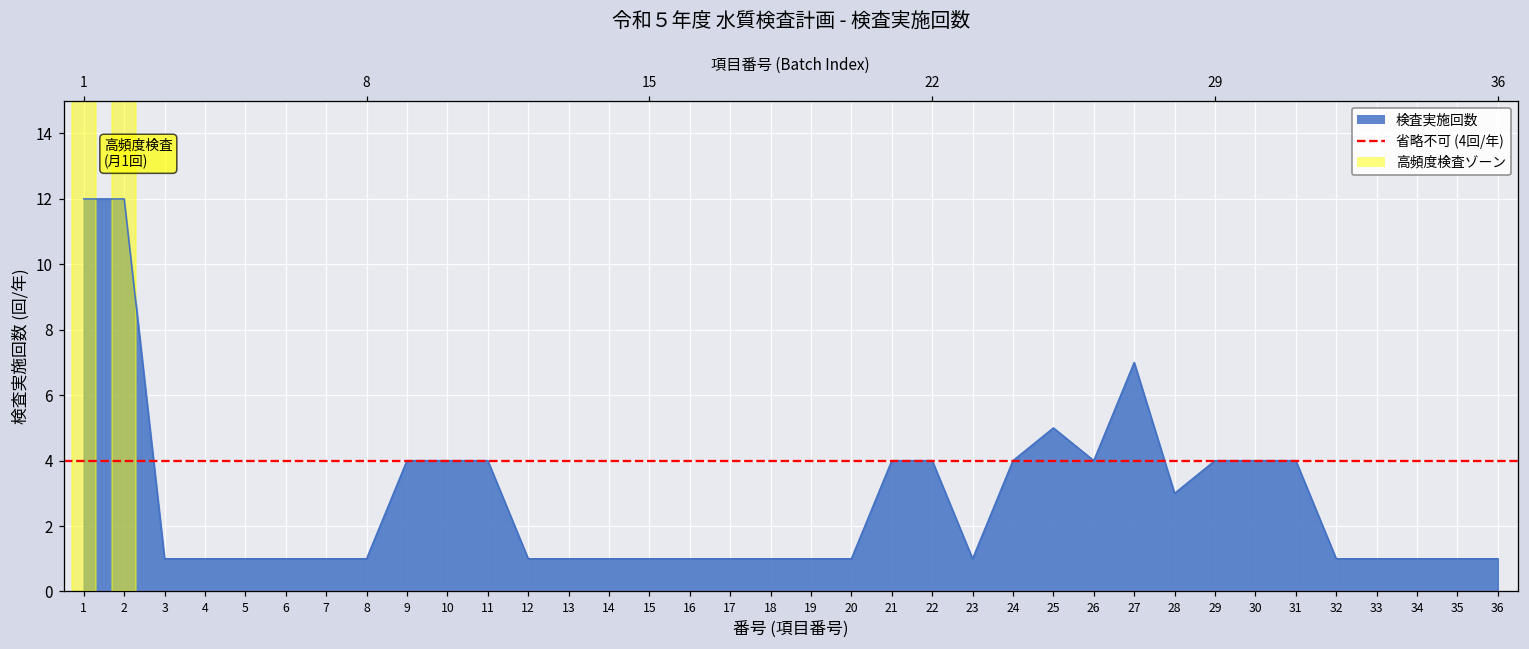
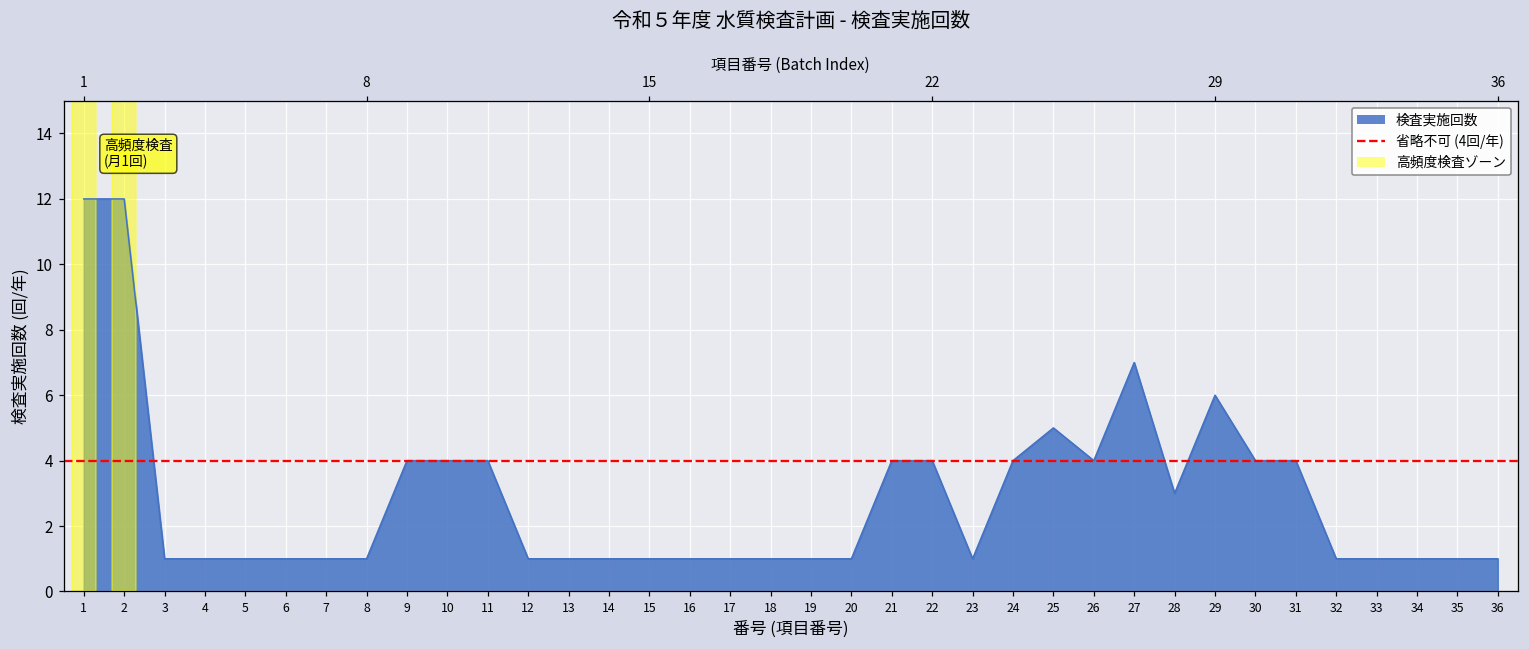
29: 4 -> 6
